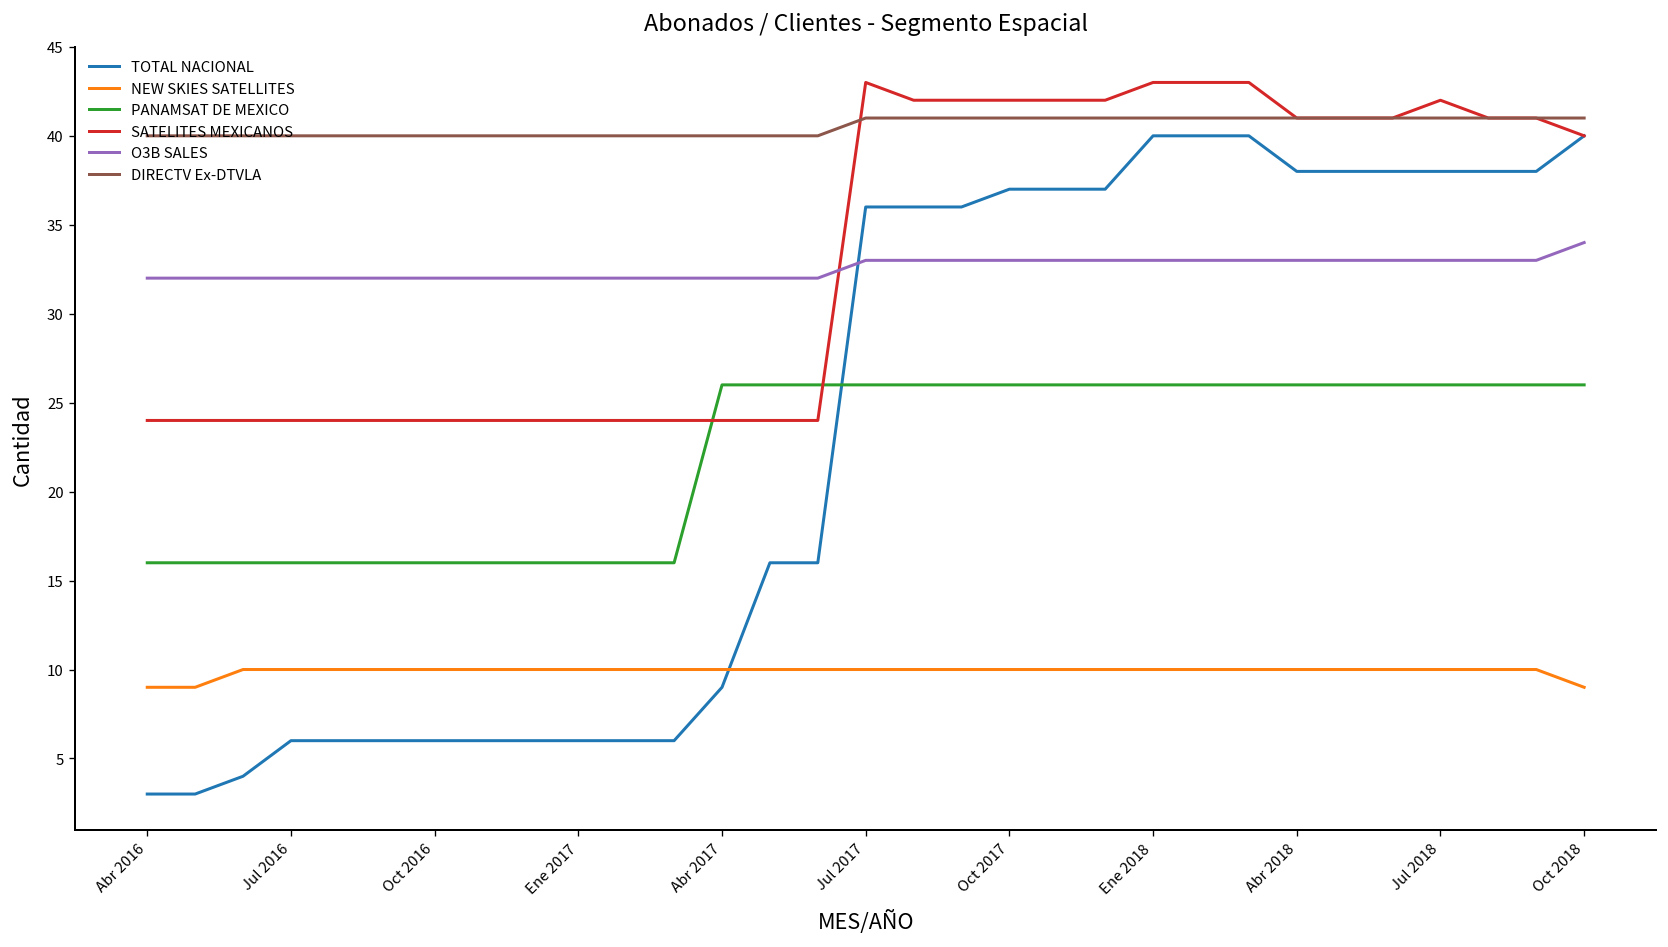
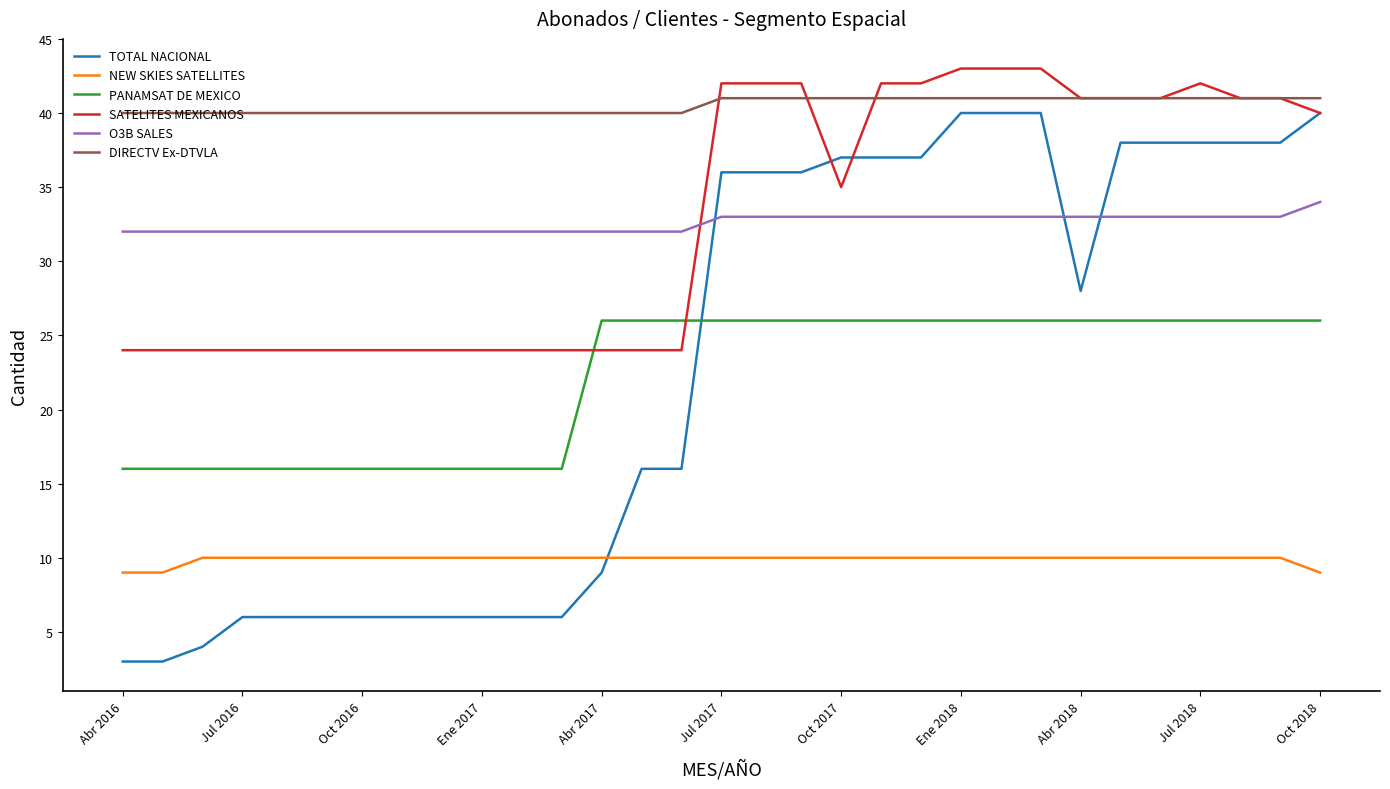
SATELITES MEXICANOS, Jul 2017: 43.0 -> 42.0
SATELITES MEXICANOS, Oct 2017: 42.0 -> 35.0
TOTAL NACIONAL, Abr 2018: 38 -> 28
